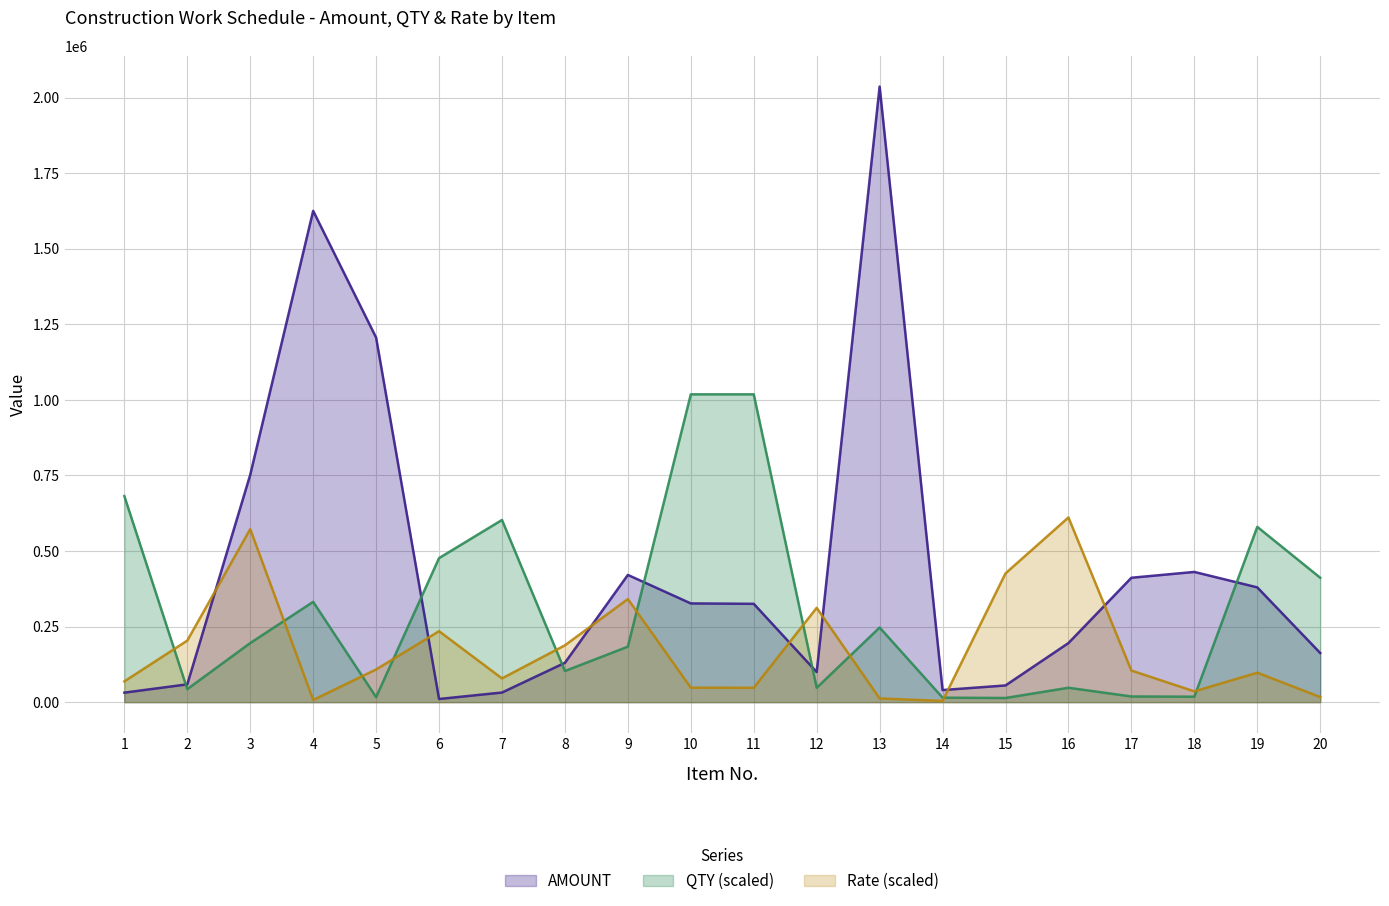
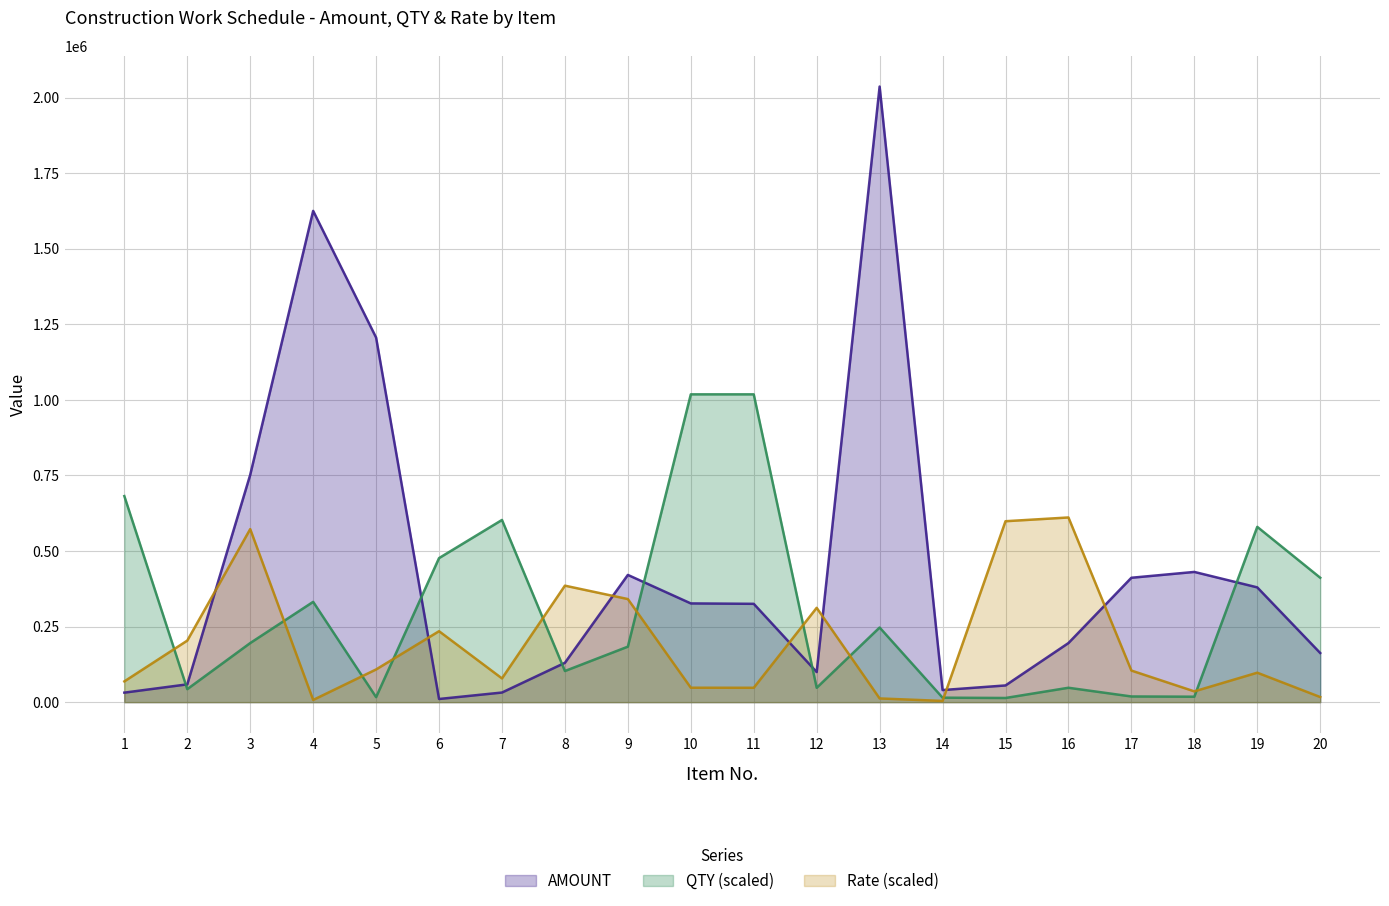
Rate (scaled), 8: 190000 -> 390000
Rate (scaled), 15: 430000 -> 600000
